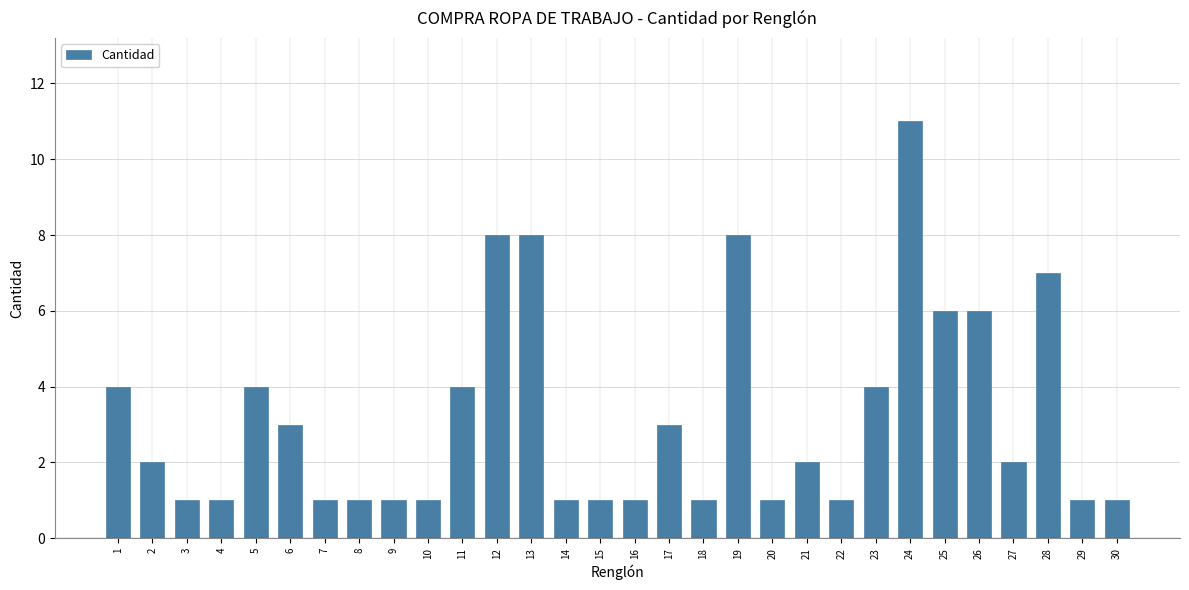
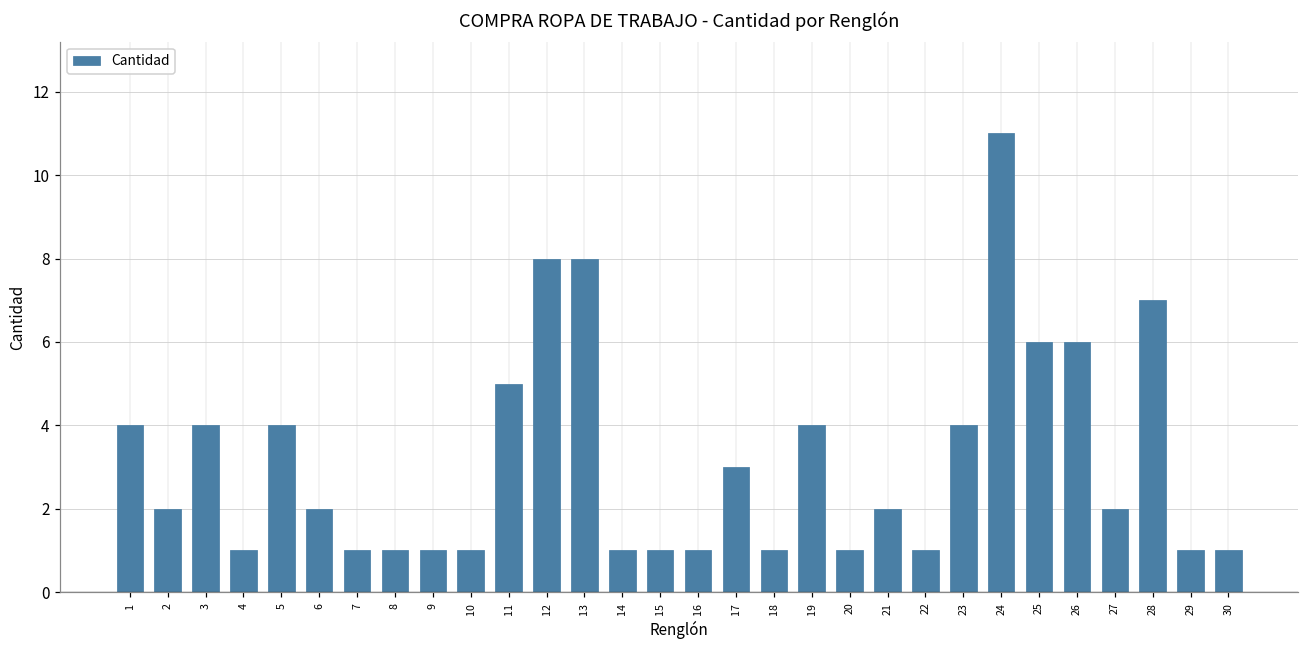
3: 1 -> 4
6: 3 -> 2
11: 4 -> 5
19: 8 -> 4
